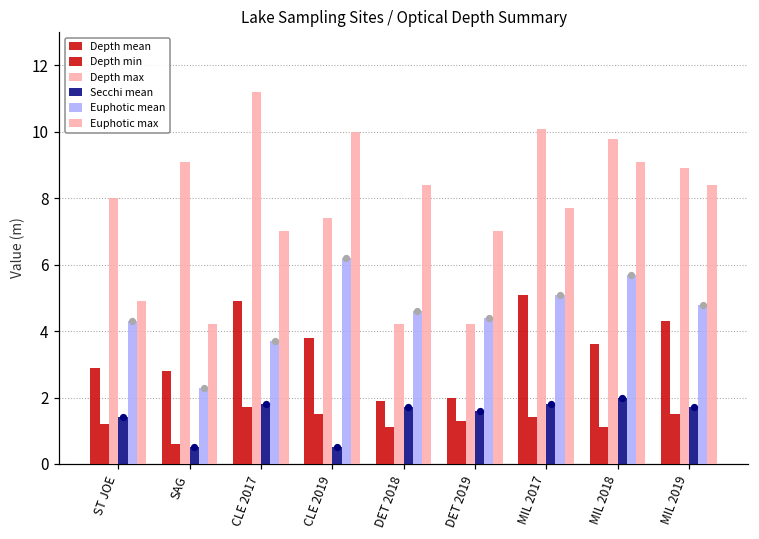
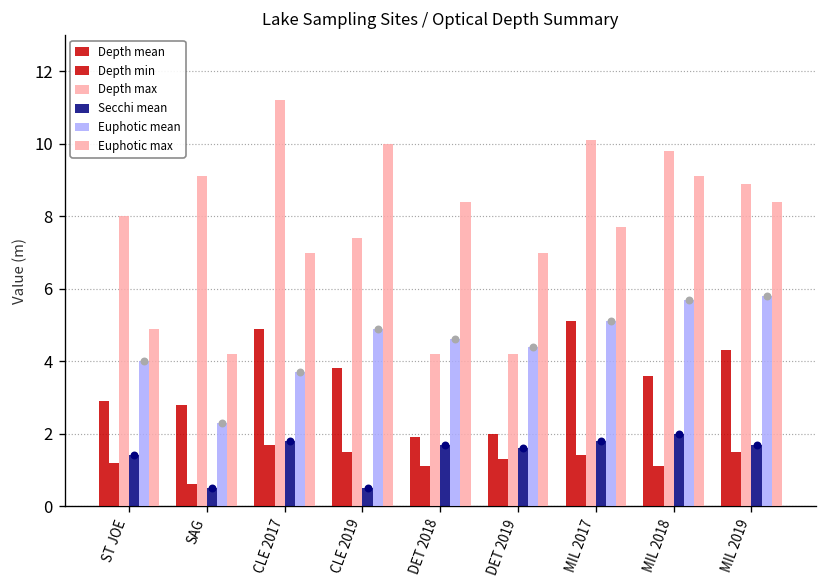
Euphotic mean, ST JOE: 4.3 -> 4.0
Euphotic mean, CLE 2019: 6.2 -> 4.9
Euphotic mean, MIL 2019: 4.8 -> 5.8
